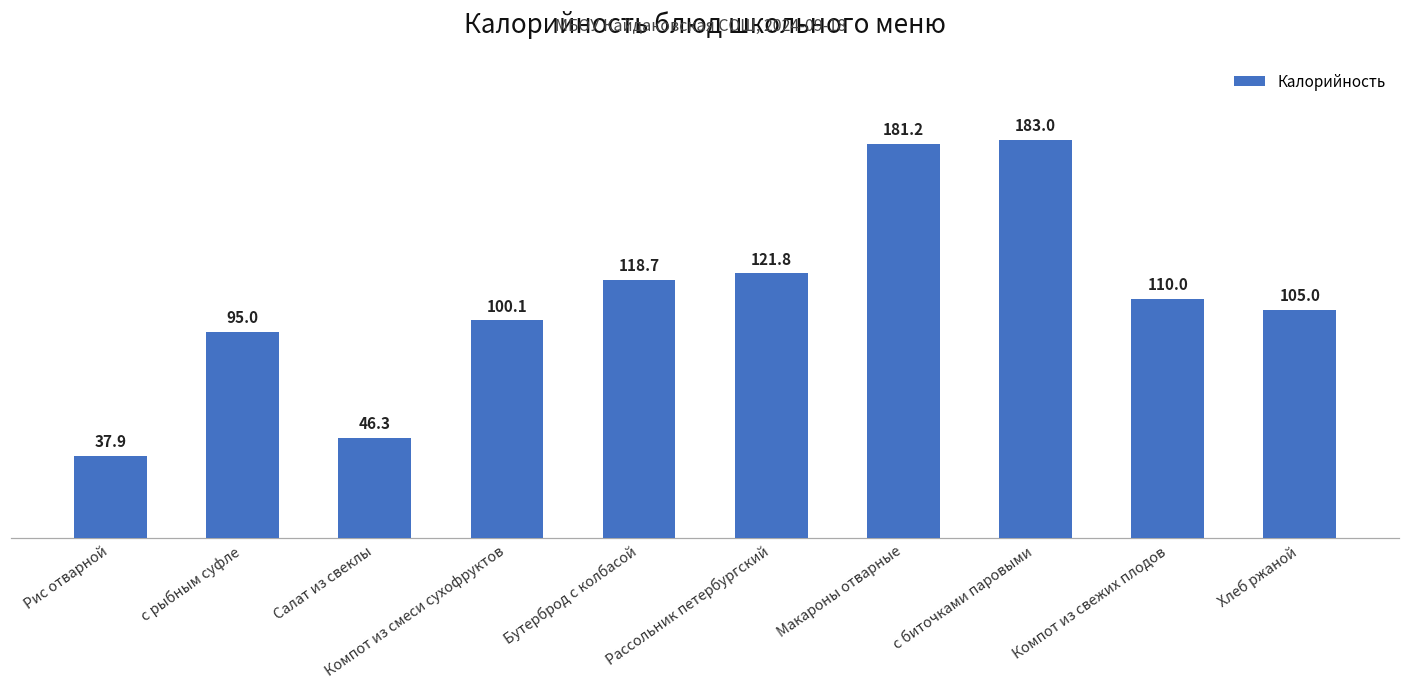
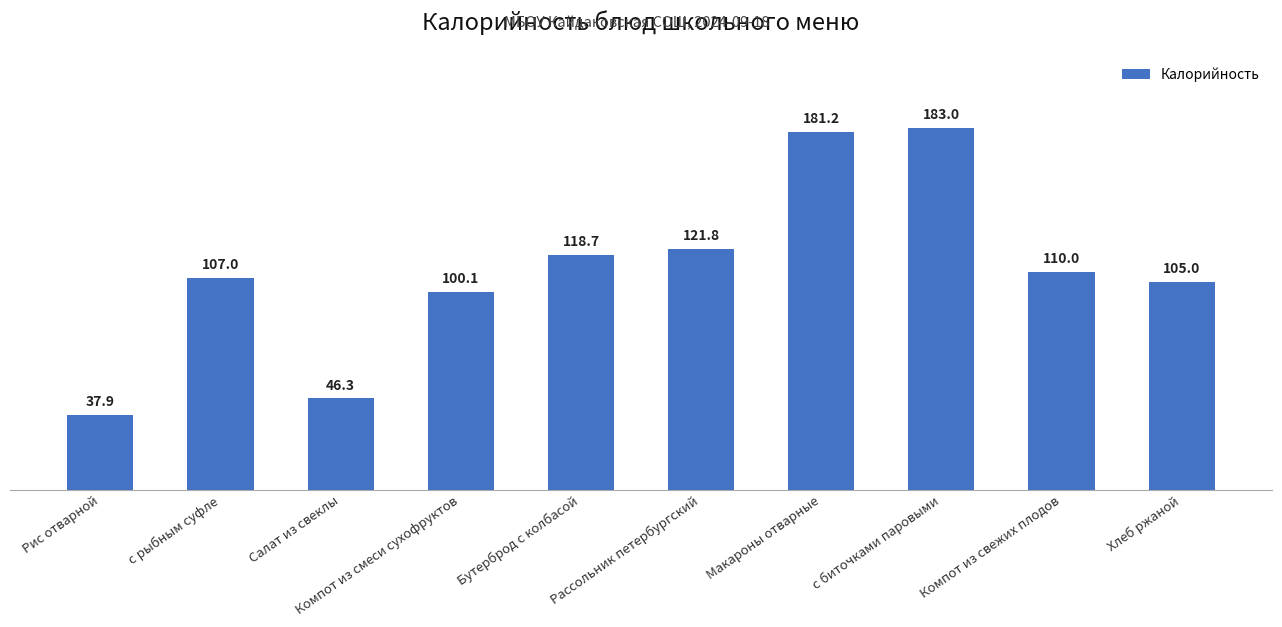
с рыбным суфле: 95.0 -> 107.0
